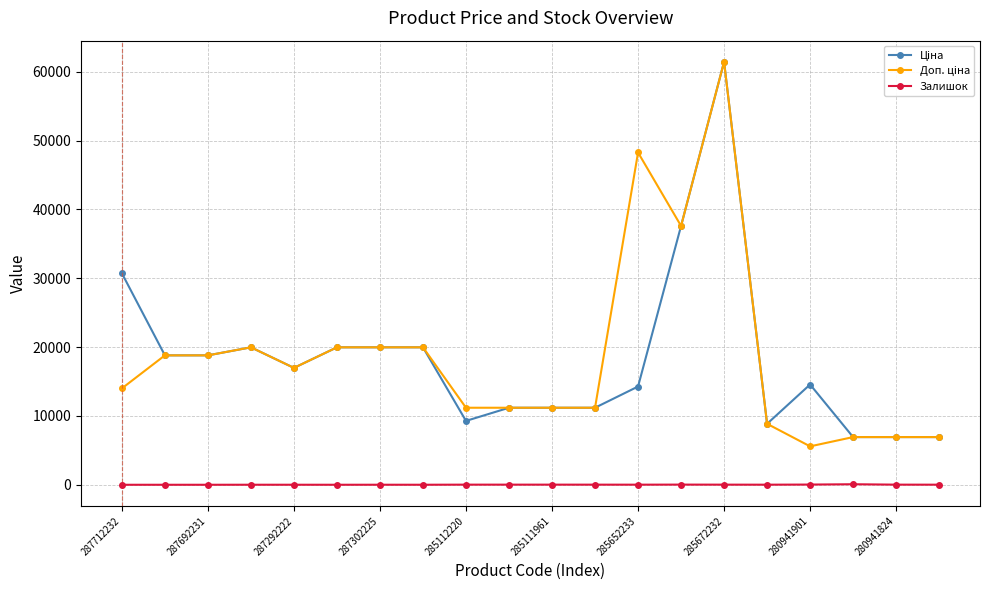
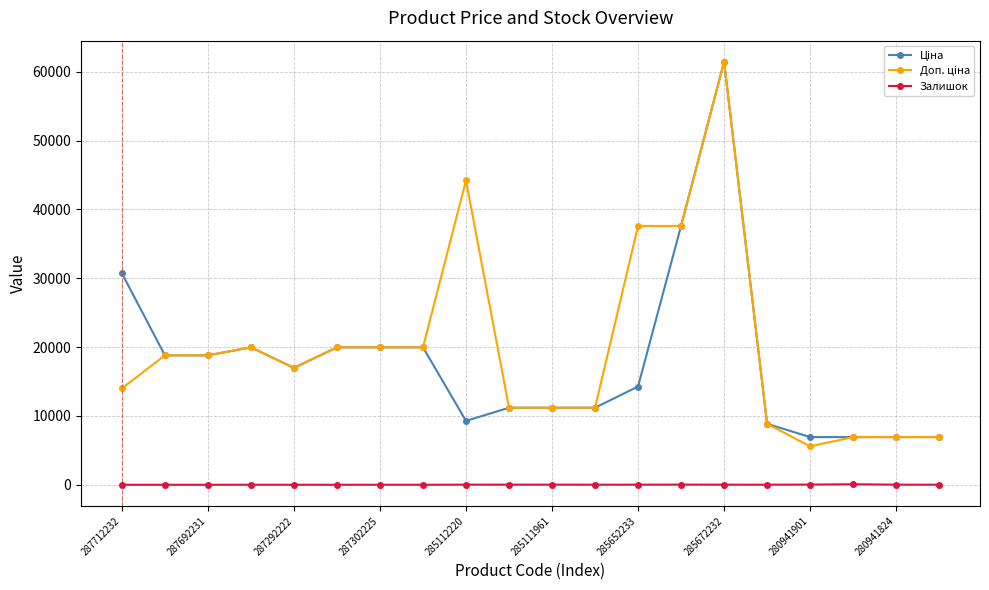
Доп. ціна, 285112220: 11000 -> 44000
Доп. ціна, 285652233: 48000 -> 38000
Ціна, 280941901: 15000 -> 7000
